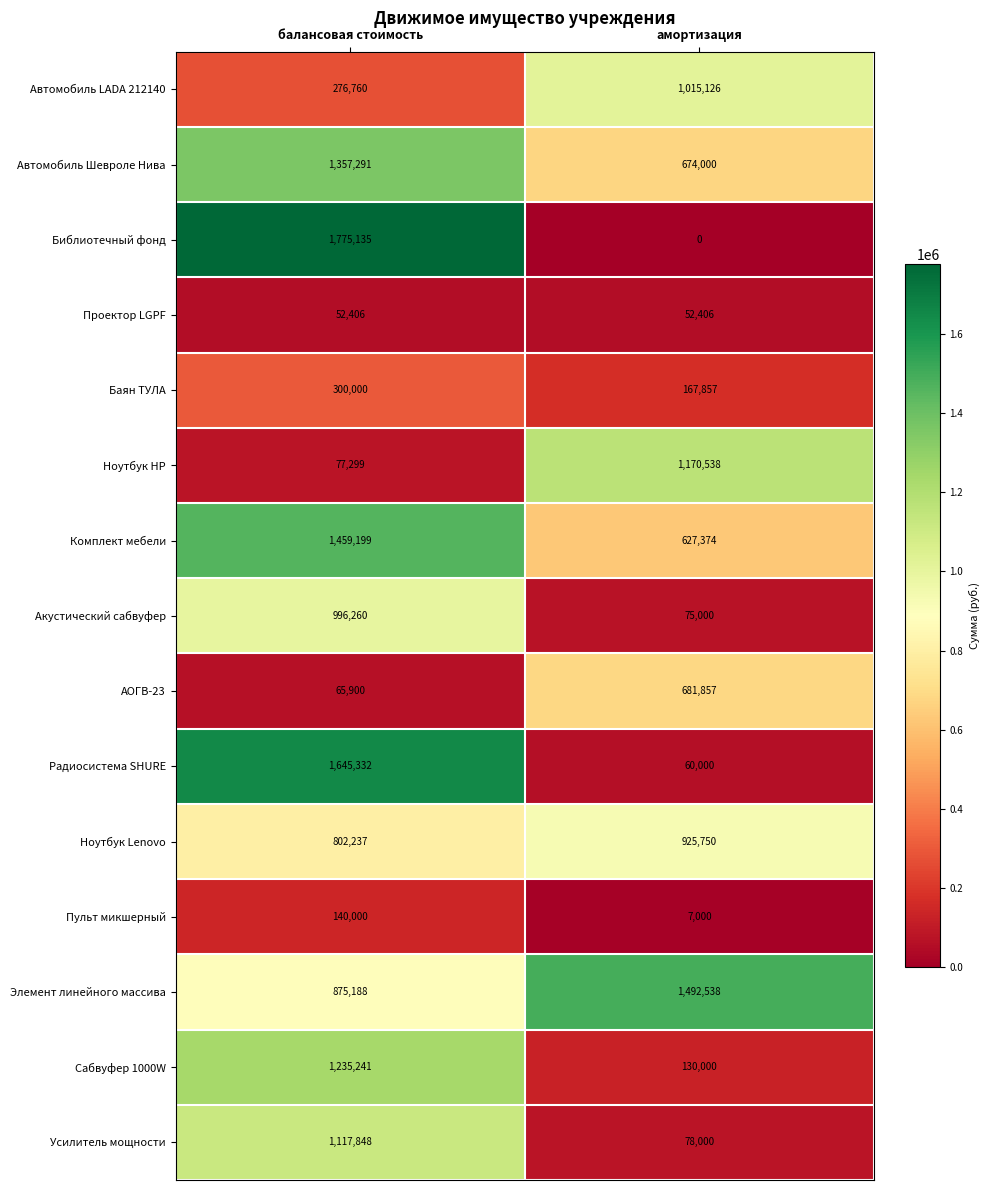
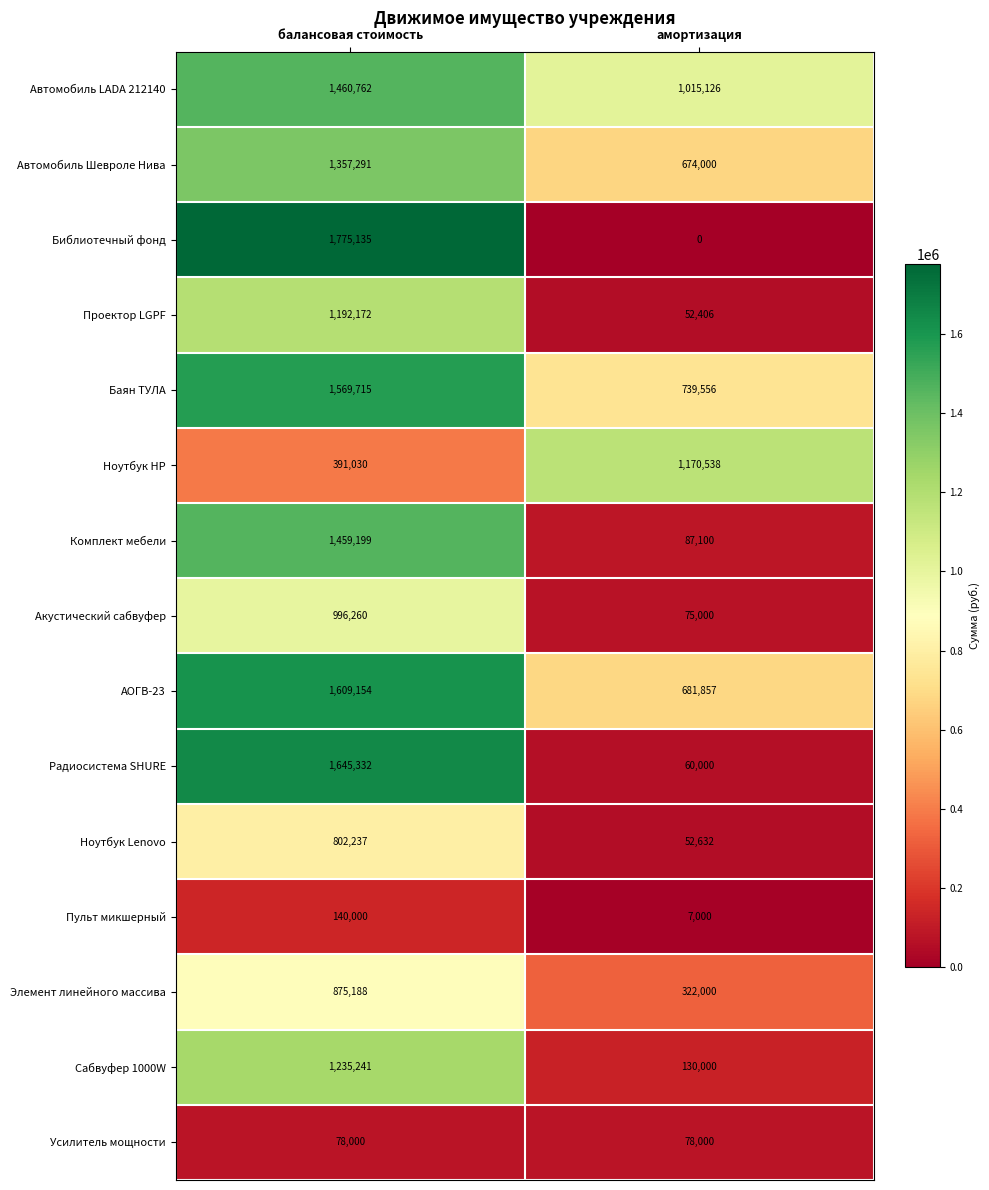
Автомобиль LADA 212140, балансовая стоимость: 276,760 -> 1,460,762
Проектор LGPF, балансовая стоимость: 52,406 -> 1,192,172
Баян ТУЛА, балансовая стоимость: 300,000 -> 1,569,715
Баян ТУЛА, амортизация: 167,857 -> 739,556
Ноутбук HP, балансовая стоимость: 77,299 -> 391,030
Комплект мебели, амортизация: 627,374 -> 87,100
АОГВ-23, балансовая стоимость: 65,900 -> 1,609,154
Ноутбук Lenovo, амортизация: 925,750 -> 52,632
Элемент линейного массива, амортизация: 1,492,538 -> 322,000
Усилитель мощности, балансовая стоимость: 1,117,848 -> 78,000
